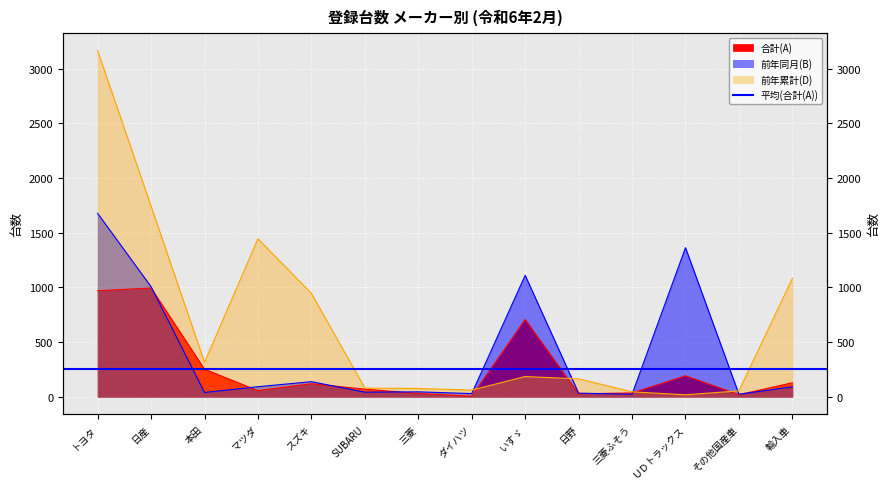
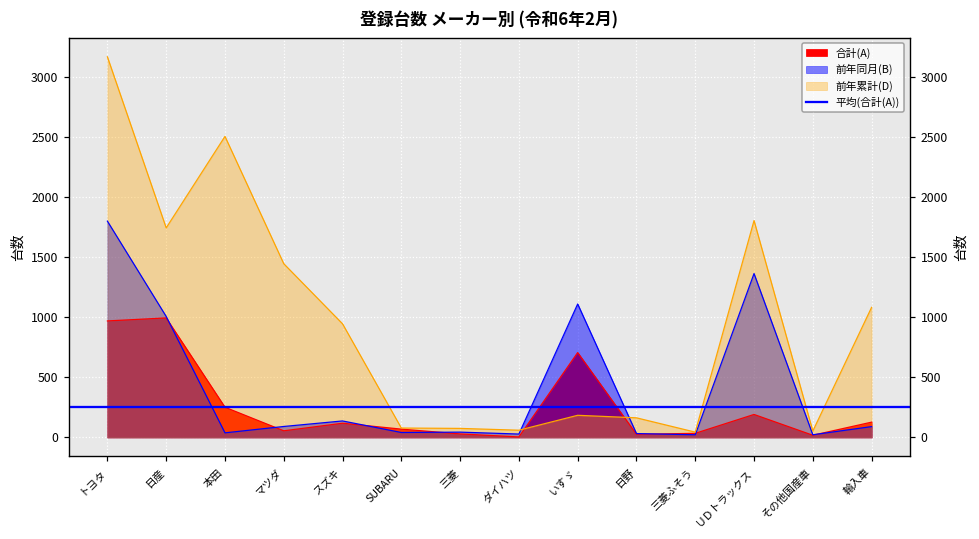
前年同月(B), トヨタ: 1680 -> 1800
前年累計(D), 本田: 310 -> 2500
前年累計(D), ＵＤトラックス: 20 -> 1800
